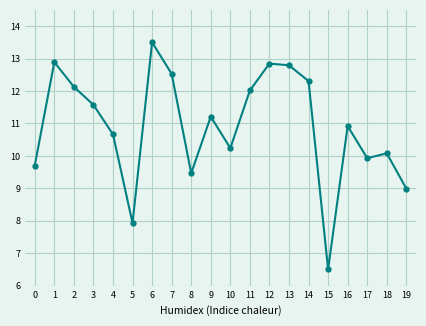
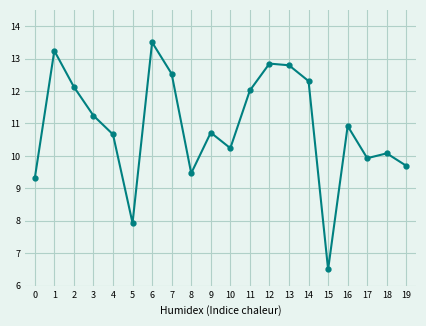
0: 9.7 -> 9.3
1: 12.9 -> 13.2
3: 11.6 -> 11.2
9: 11.2 -> 10.7
19: 9.0 -> 9.7
